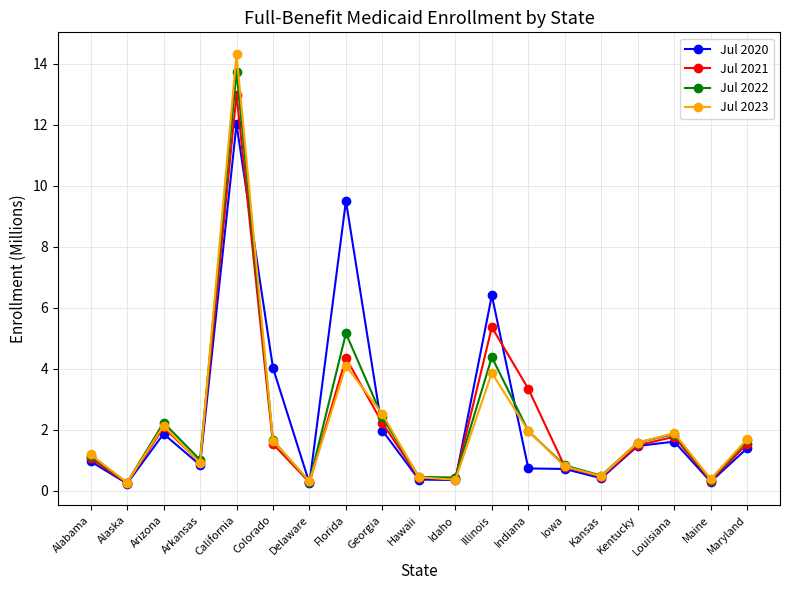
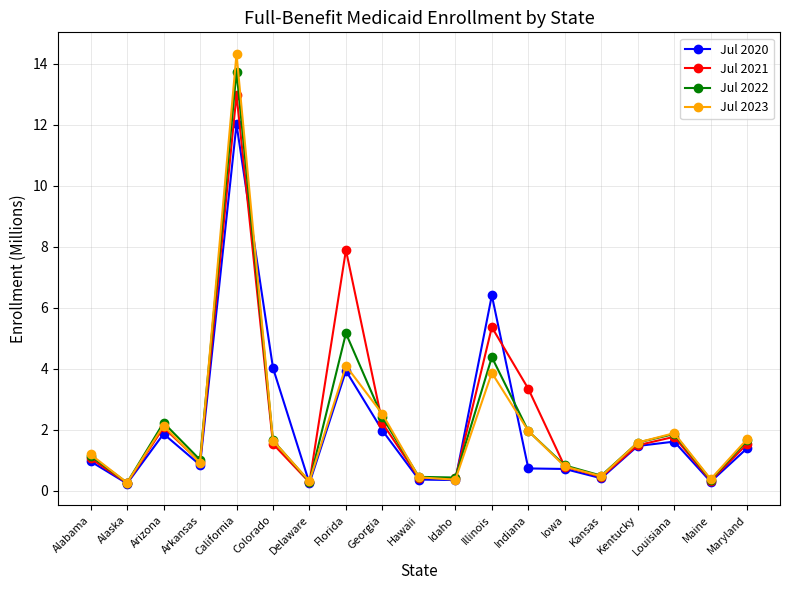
Jul 2020, Florida: 9.5 -> 3.9
Jul 2021, Florida: 4.4 -> 7.9
